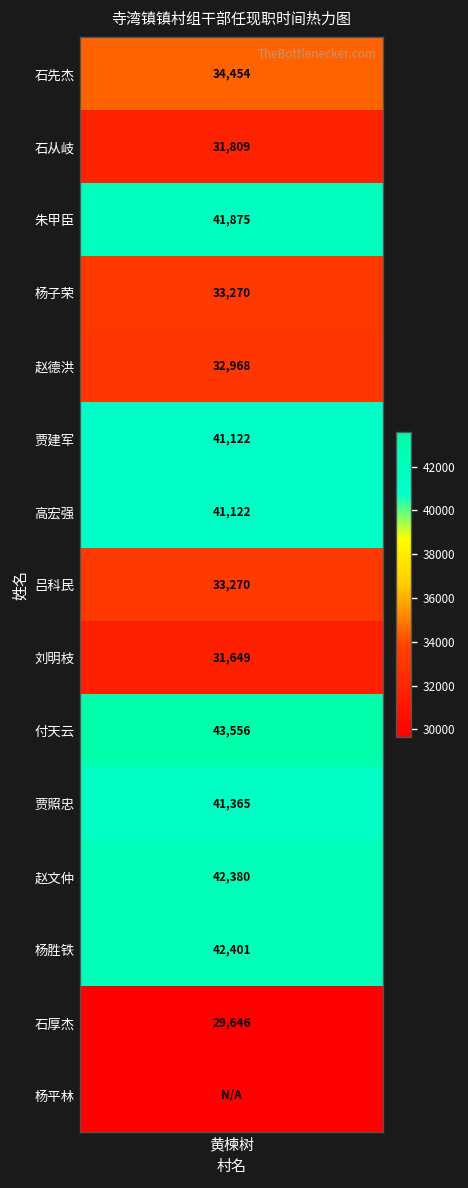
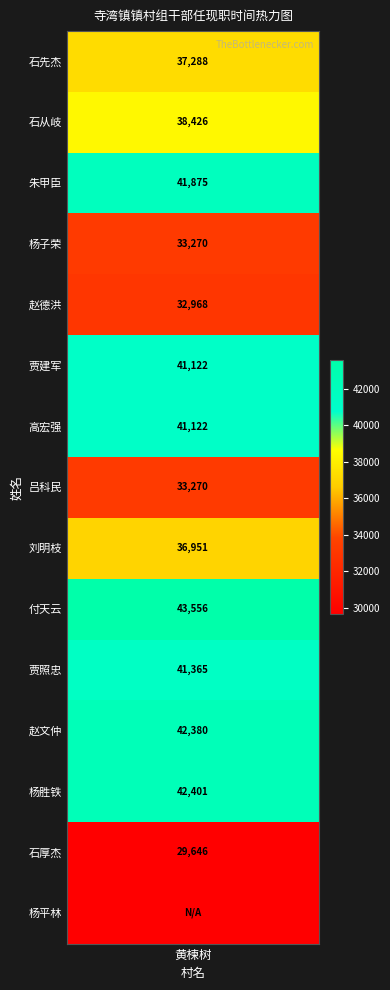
石先杰, 黄楝树: 34,454 -> 37,288
石从岐, 黄楝树: 31,809 -> 38,426
刘明枝, 黄楝树: 31,649 -> 36,951
